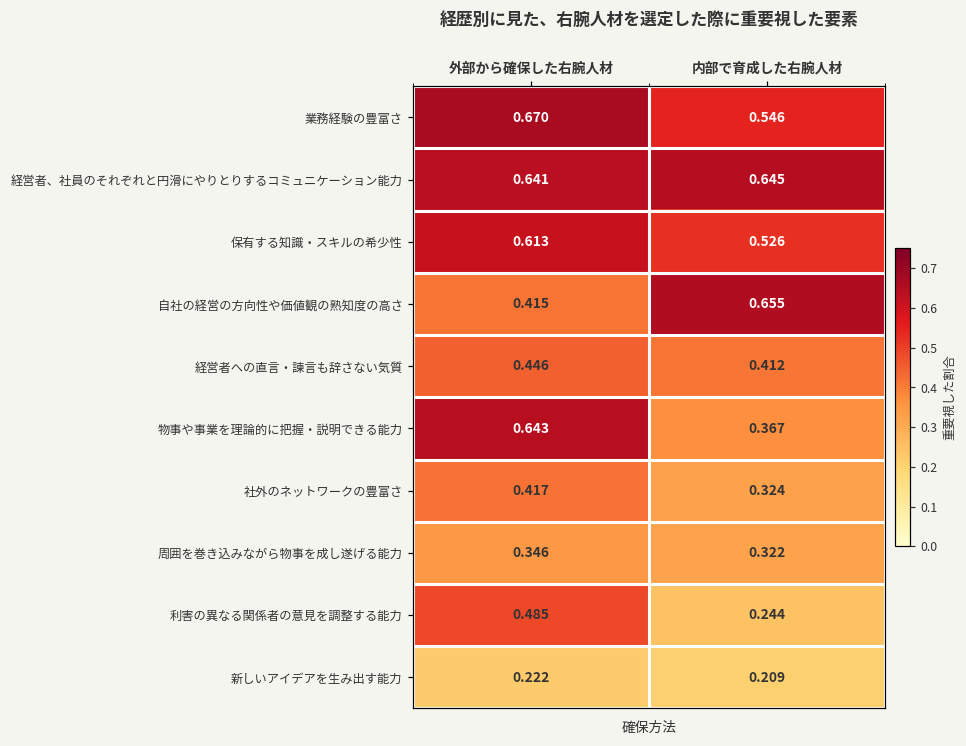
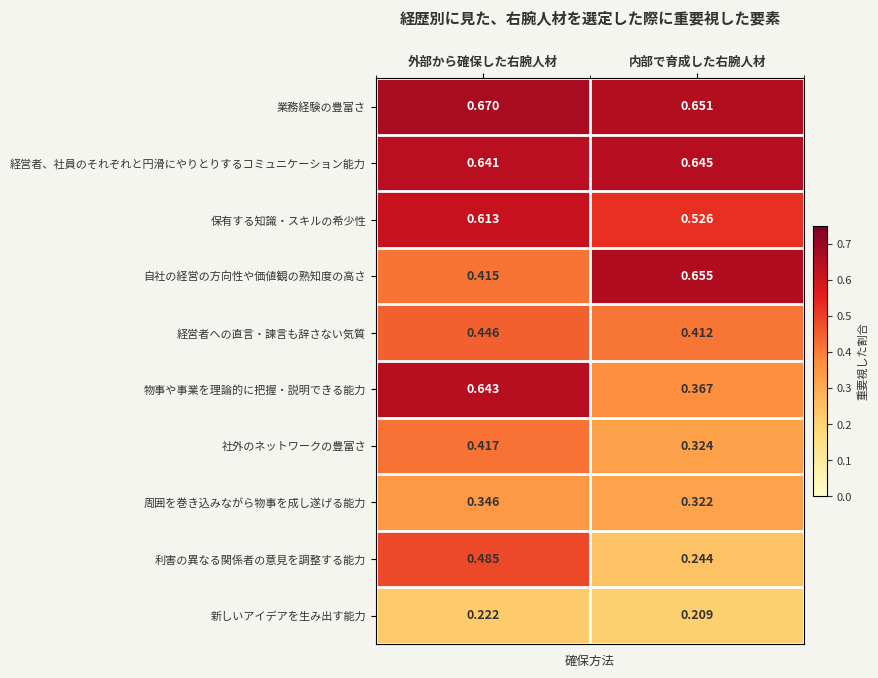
業務経験の豊富さ, 内部で育成した右腕人材: 0.546 -> 0.651
